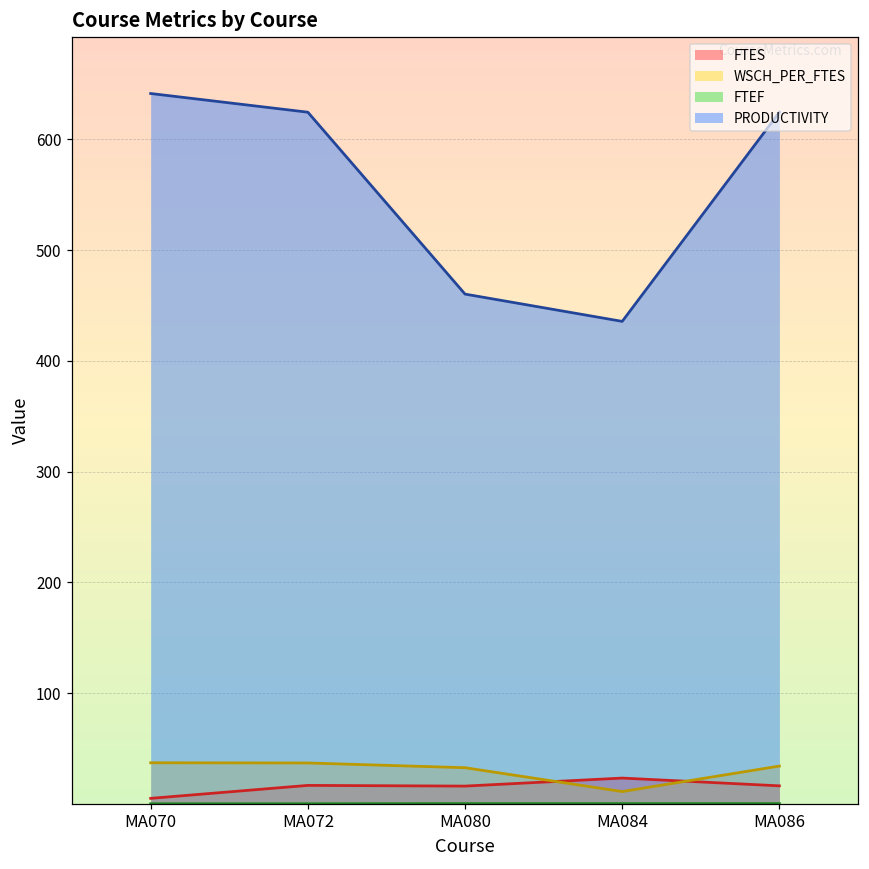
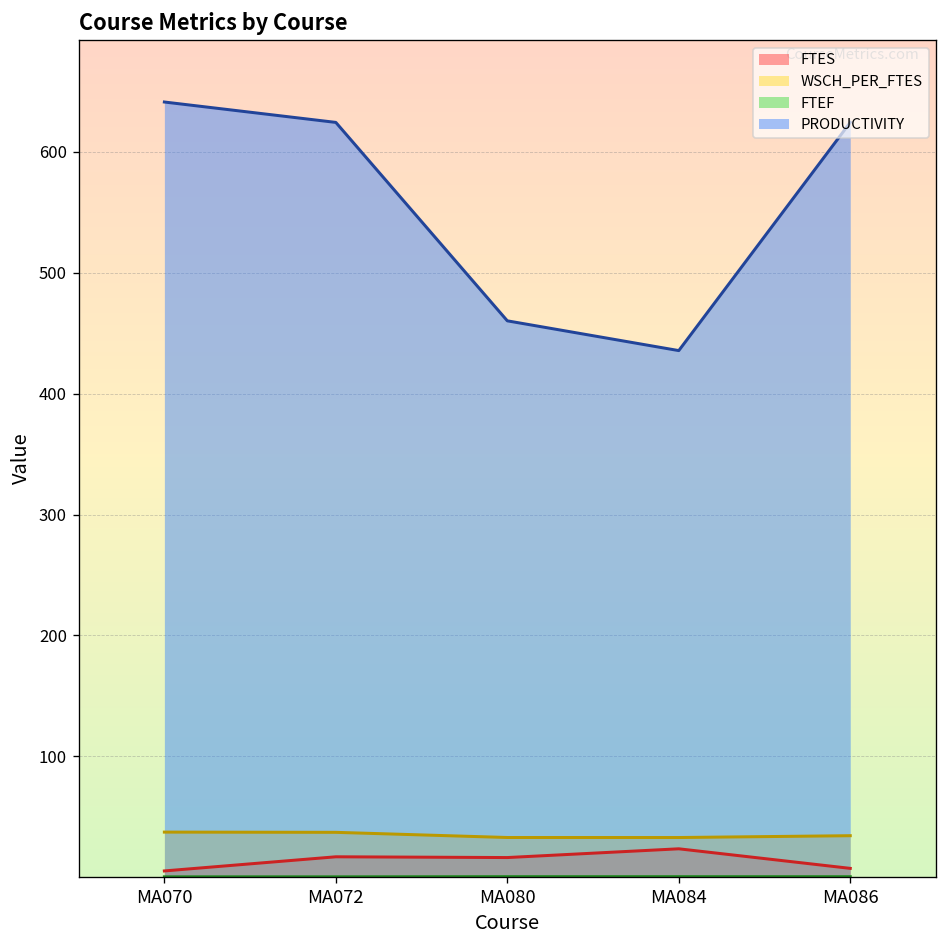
WSCH_PER_FTES, MA084: 11 -> 33
FTES, MA086: 16 -> 7
